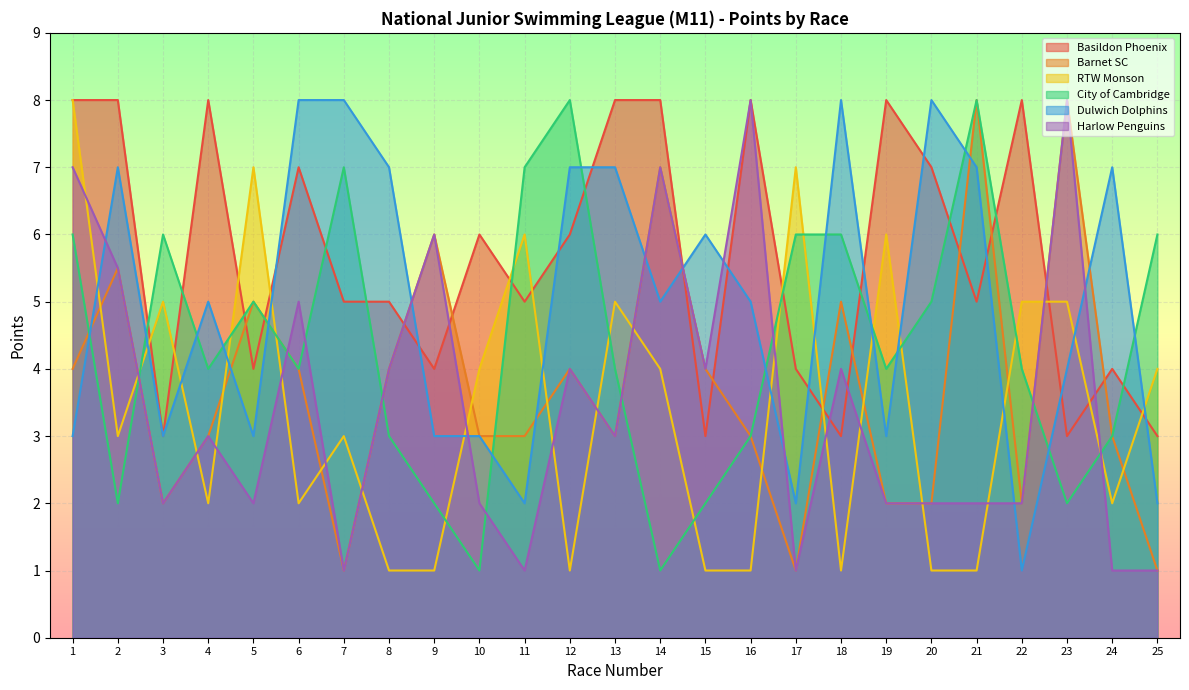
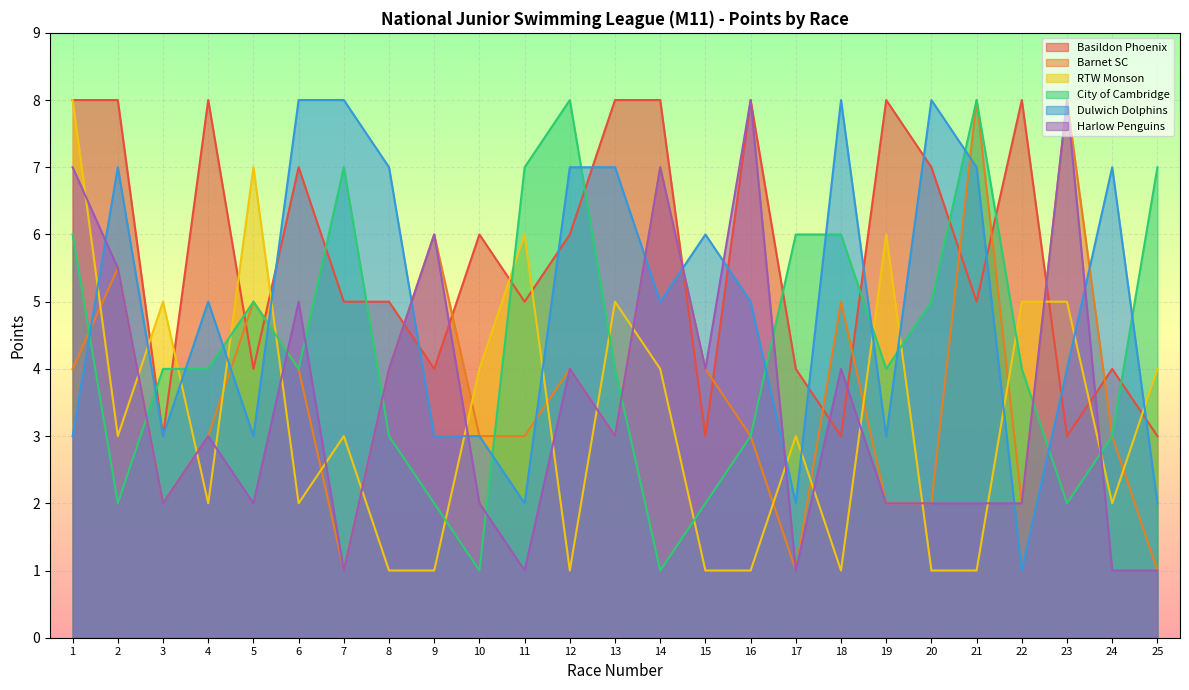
City of Cambridge, 3: 6 -> 4
RTW Monson, 17: 7 -> 3
City of Cambridge, 25: 6 -> 7
